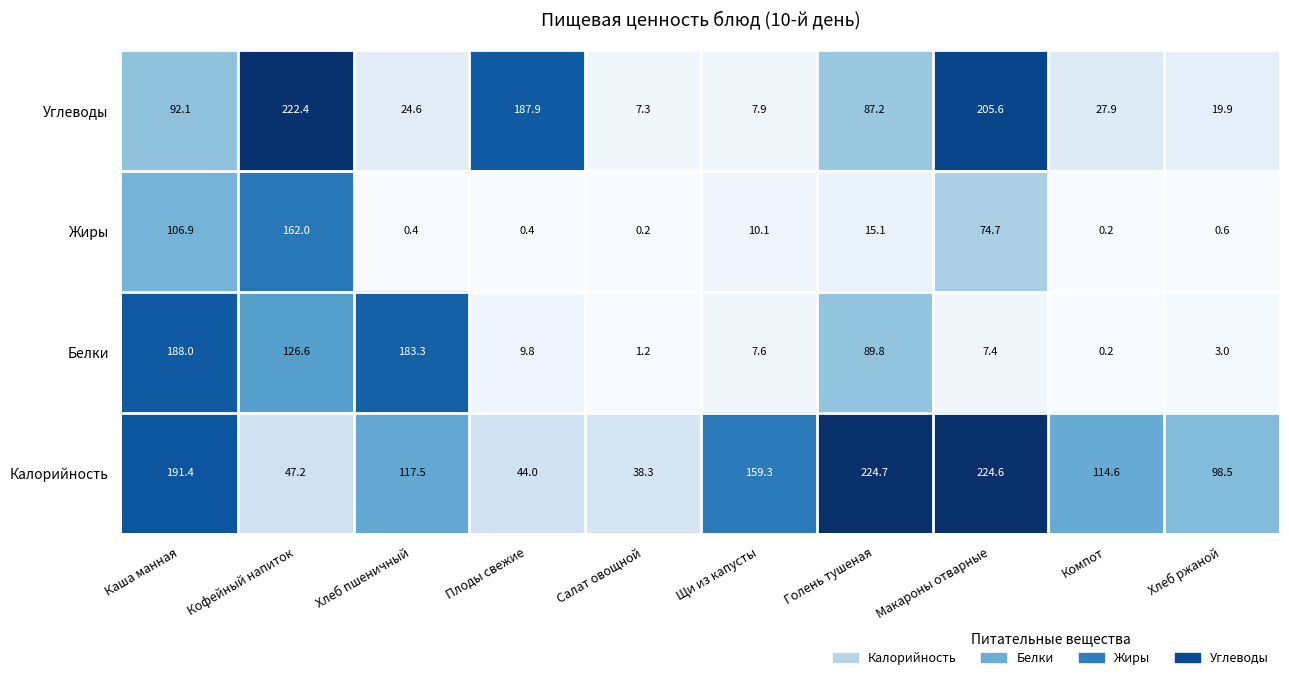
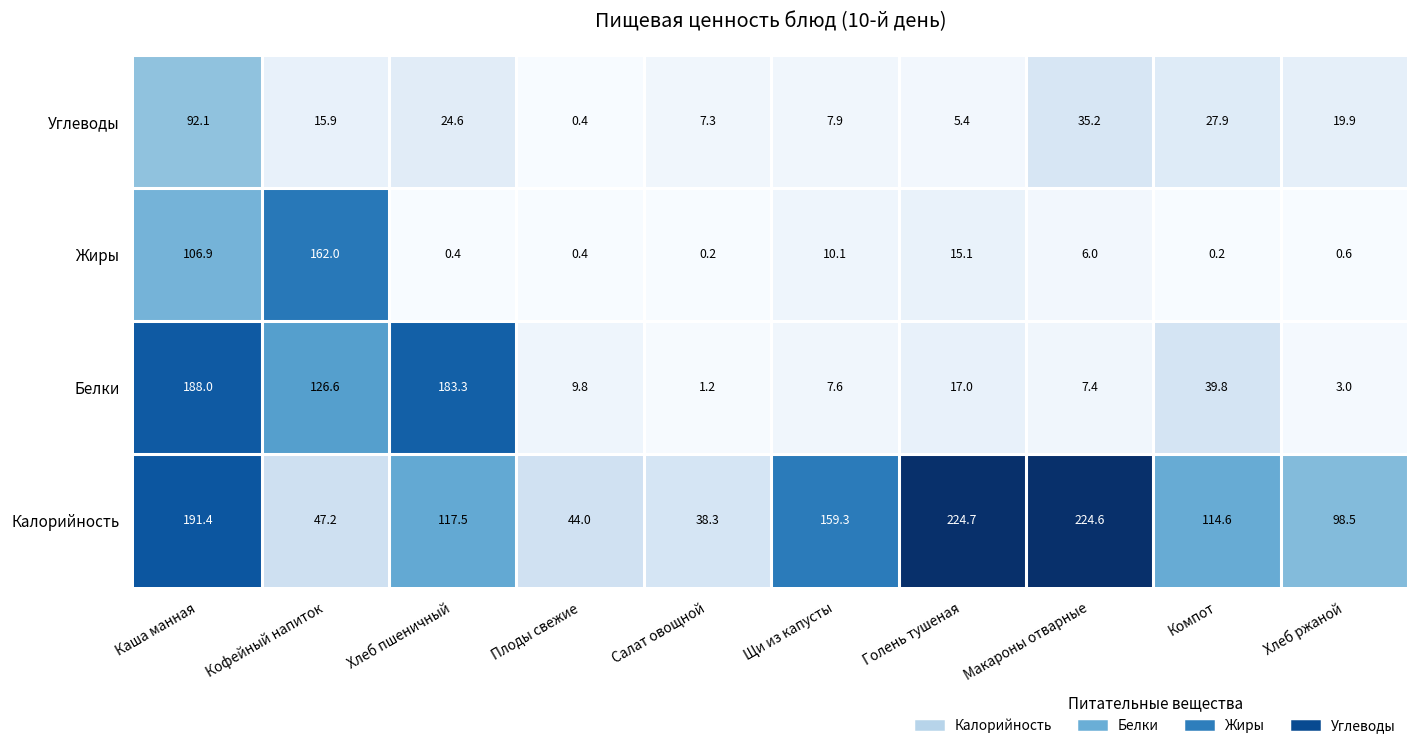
Углеводы, Кофейный напиток: 222.4 -> 15.9
Углеводы, Плоды свежие: 187.9 -> 0.4
Углеводы, Голень тушеная: 87.2 -> 5.4
Углеводы, Макароны отварные: 205.6 -> 35.2
Жиры, Макароны отварные: 74.7 -> 6.0
Белки, Голень тушеная: 89.8 -> 17.0
Белки, Компот: 0.2 -> 39.8
